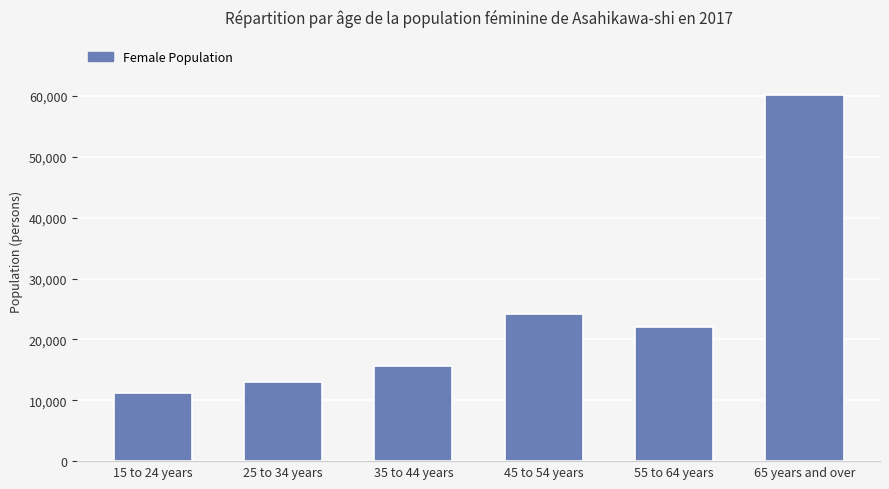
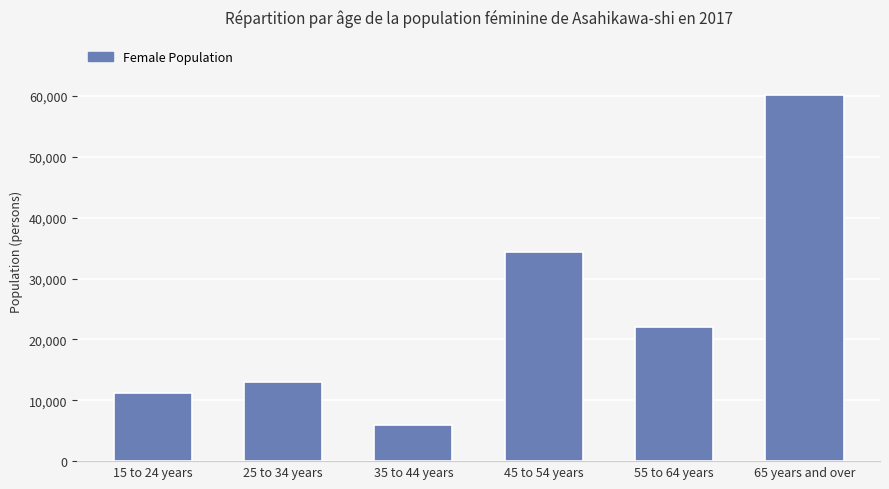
35 to 44 years: 16,000 -> 6,000
45 to 54 years: 24,000 -> 34,000
